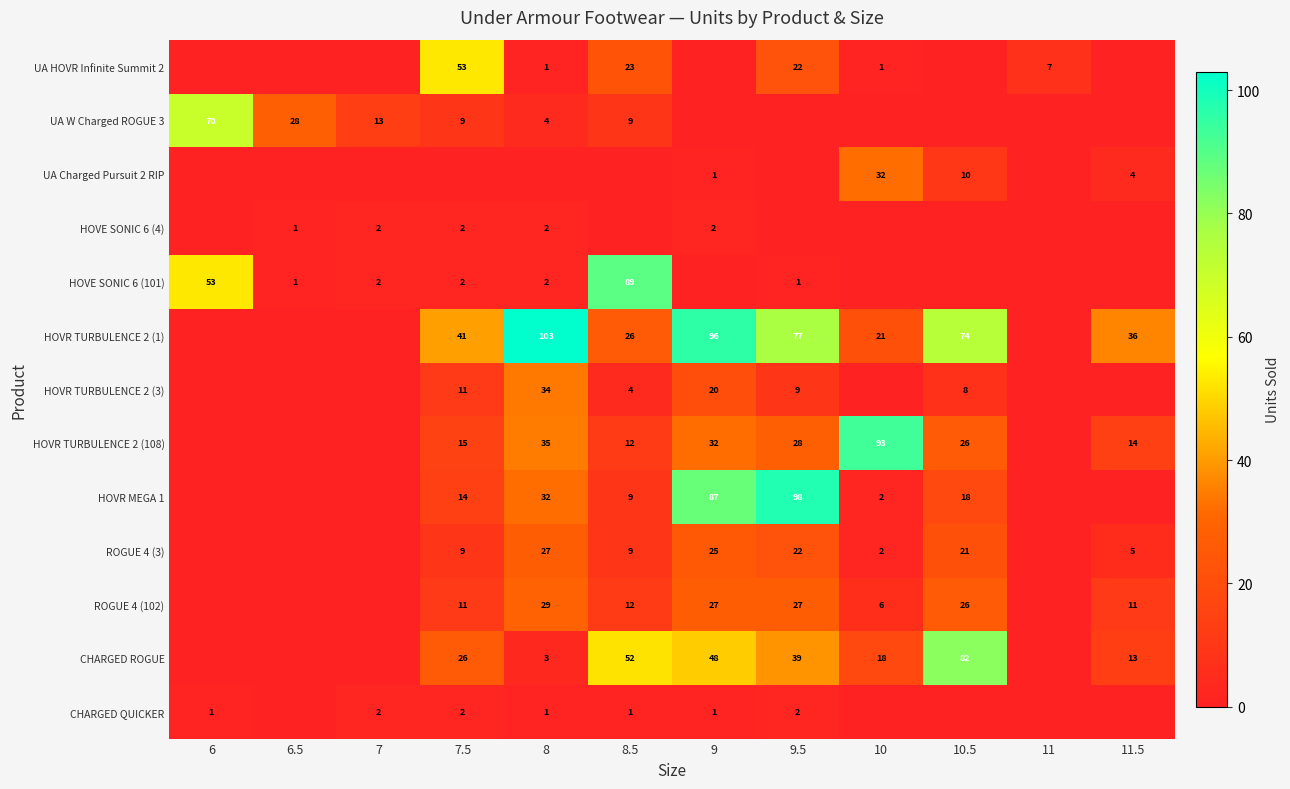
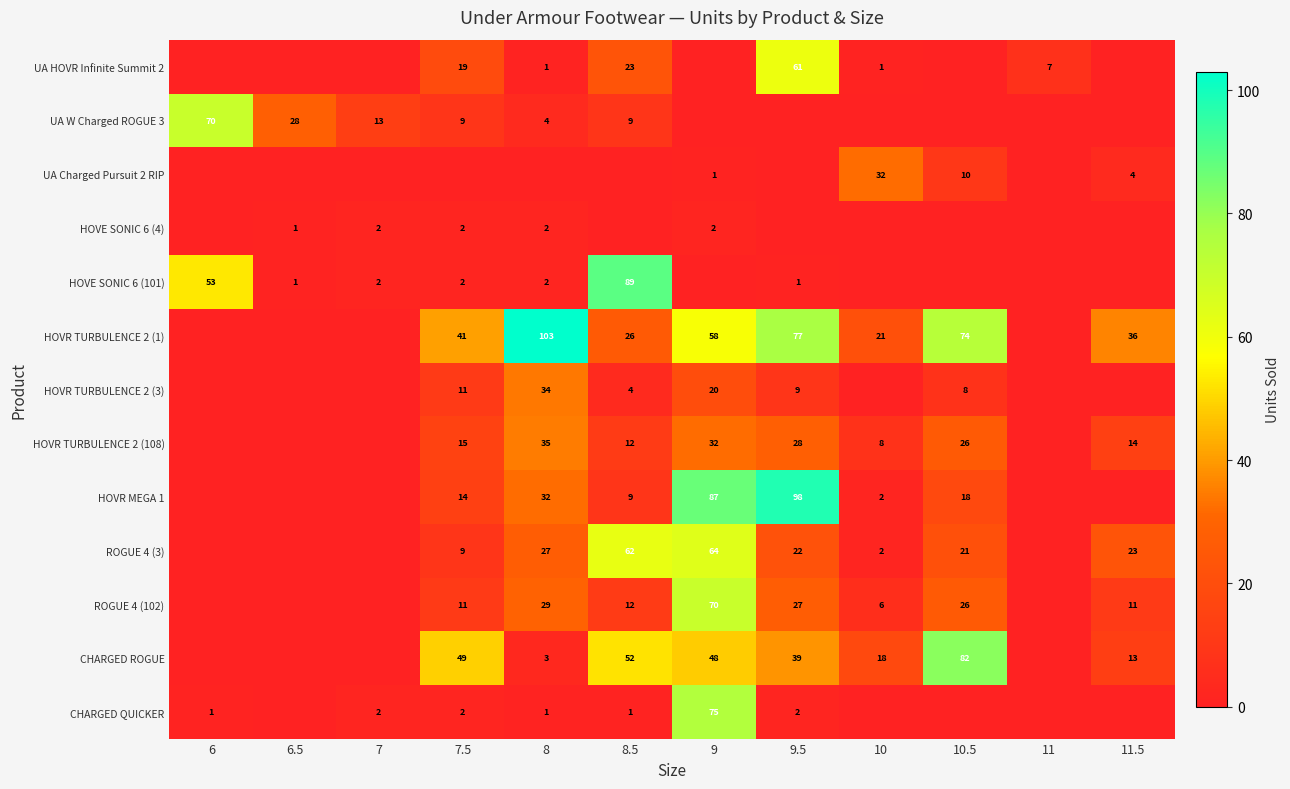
UA HOVR Infinite Summit 2, 7.5: 53 -> 19
UA HOVR Infinite Summit 2, 9.5: 22 -> 61
HOVR TURBULENCE 2 (1), 9: 96 -> 58
HOVR TURBULENCE 2 (108), 10: 93 -> 8
ROGUE 4 (3), 8.5: 9 -> 62
ROGUE 4 (3), 9: 25 -> 64
ROGUE 4 (3), 11.5: 5 -> 23
ROGUE 4 (102), 9: 27 -> 70
CHARGED ROGUE, 7.5: 26 -> 49
CHARGED QUICKER, 9: 1 -> 75
